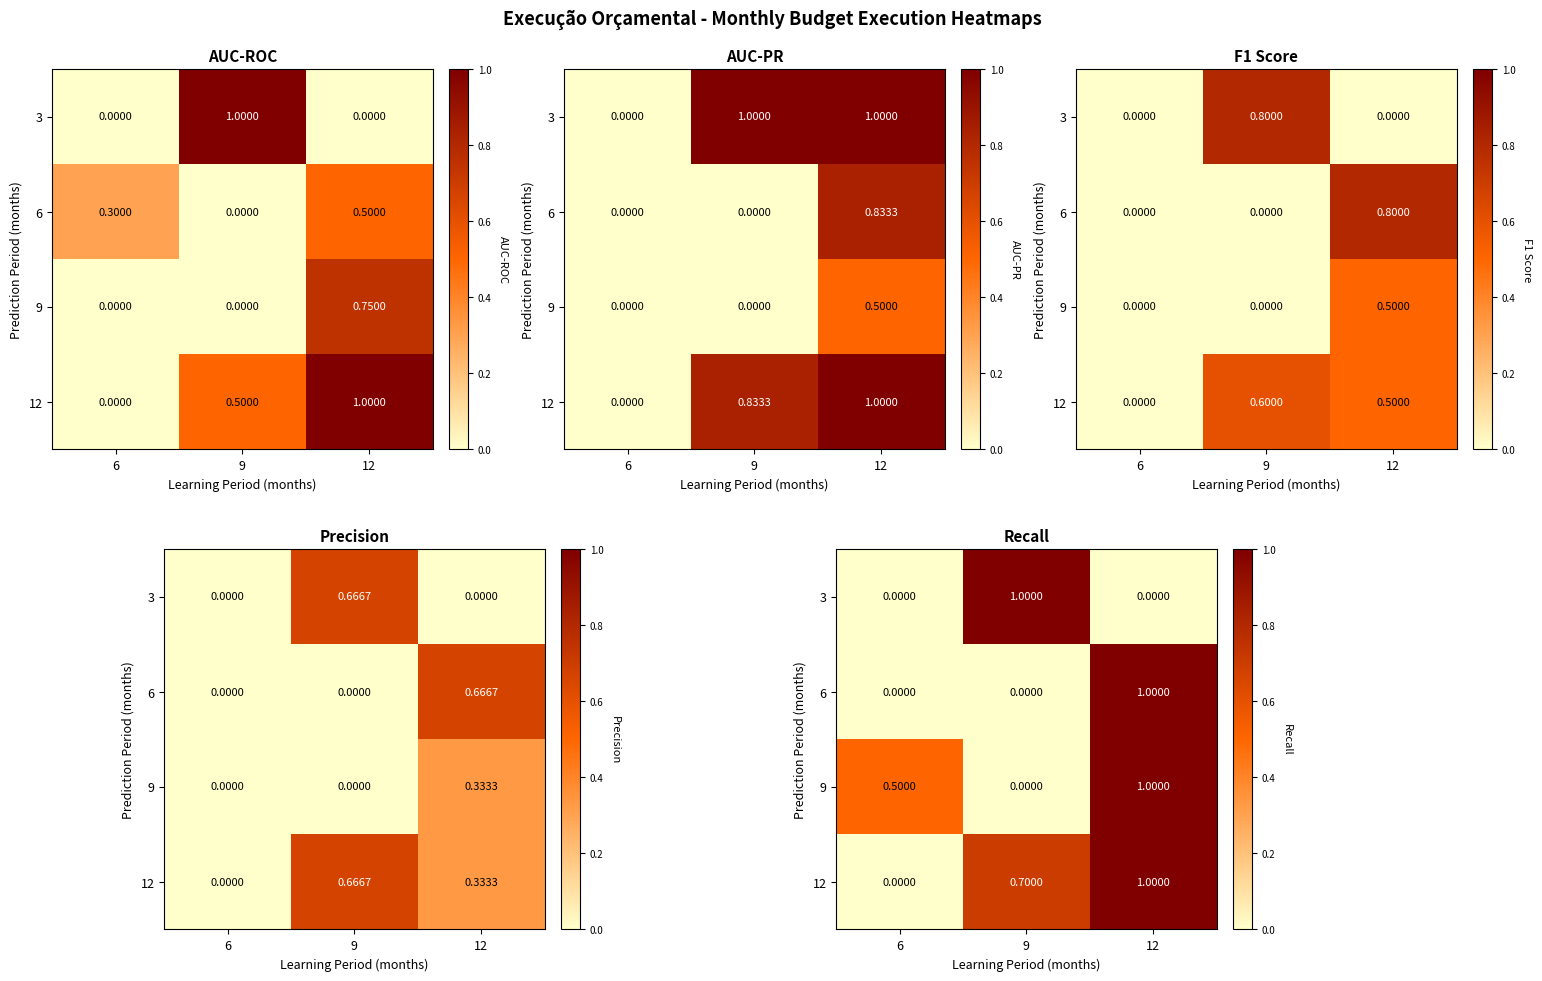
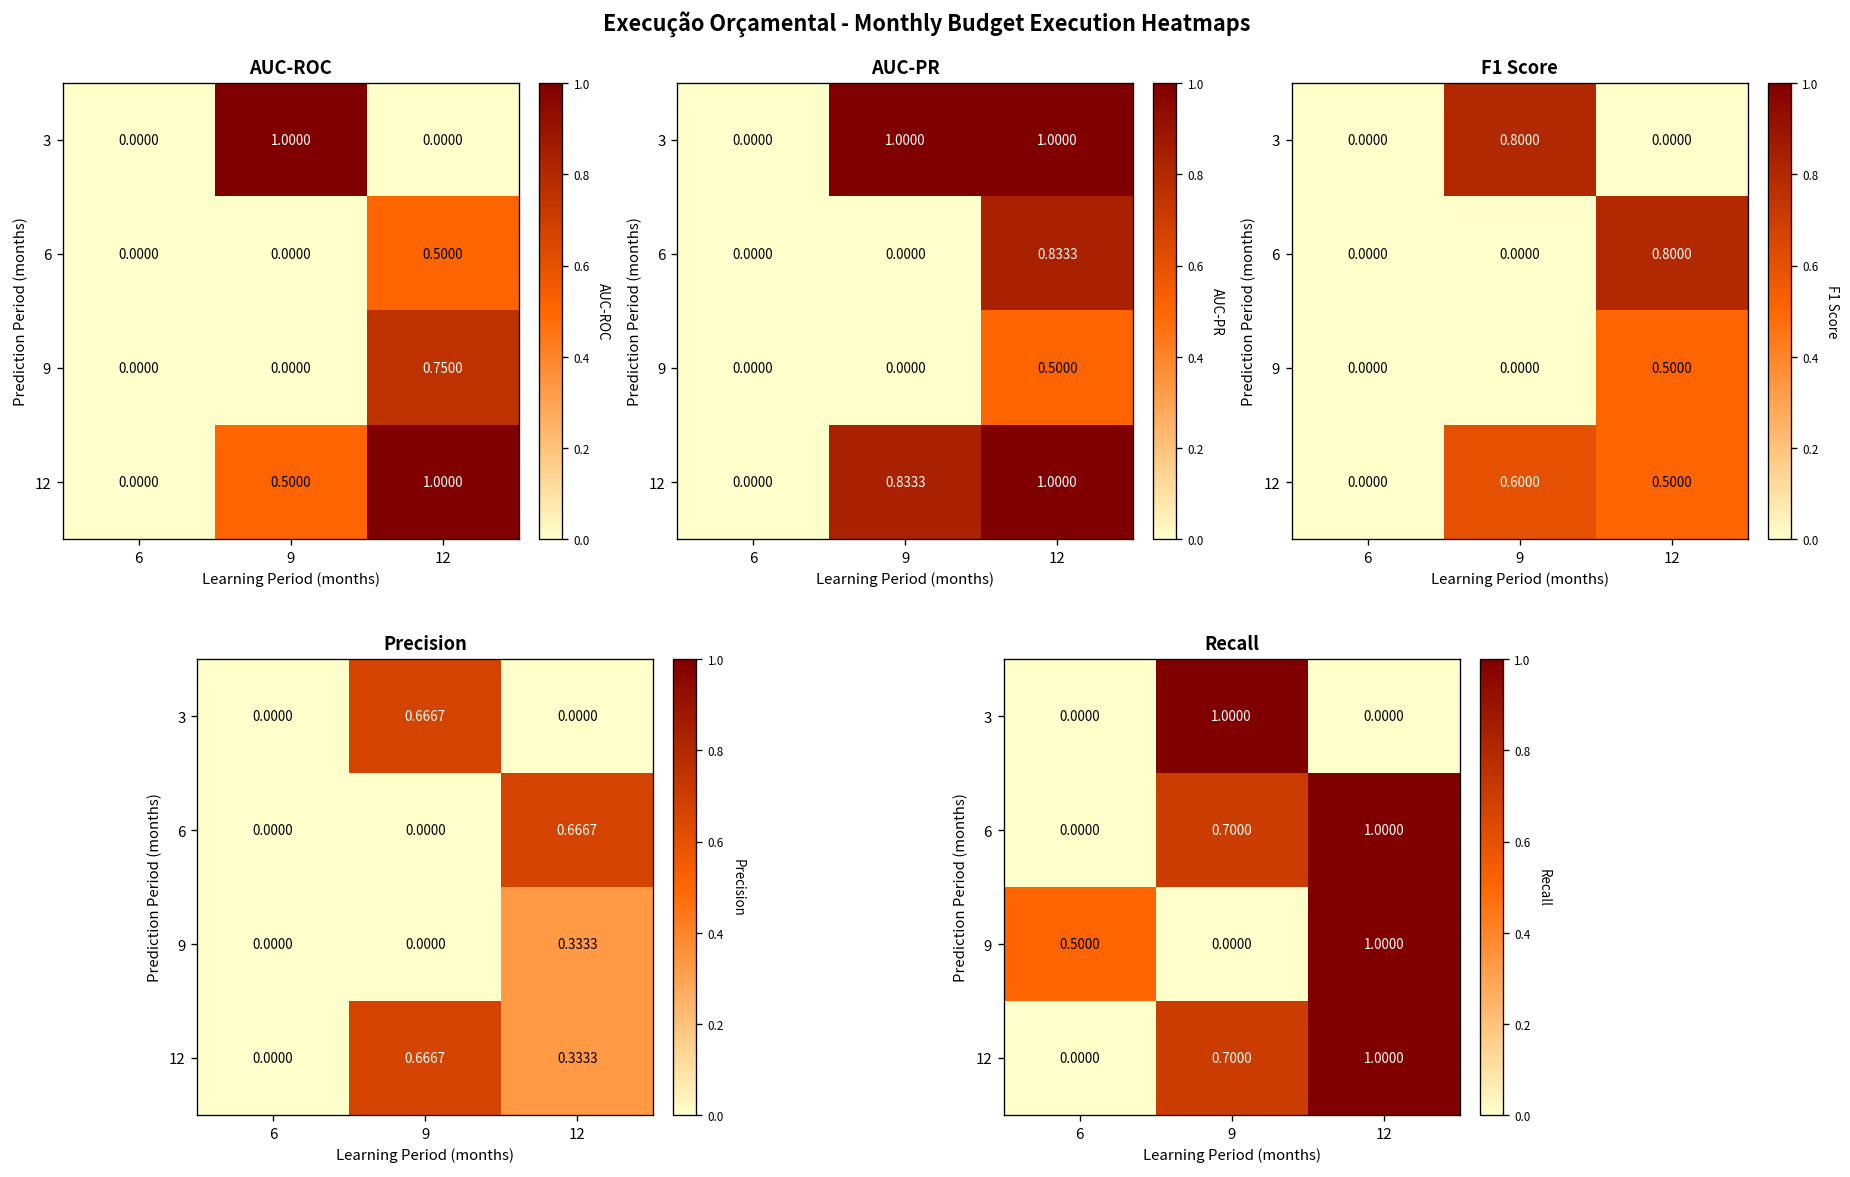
AUC-ROC, 6, 6: 0.3000 -> 0.0000
Recall, 6, 9: 0.0000 -> 0.7000
